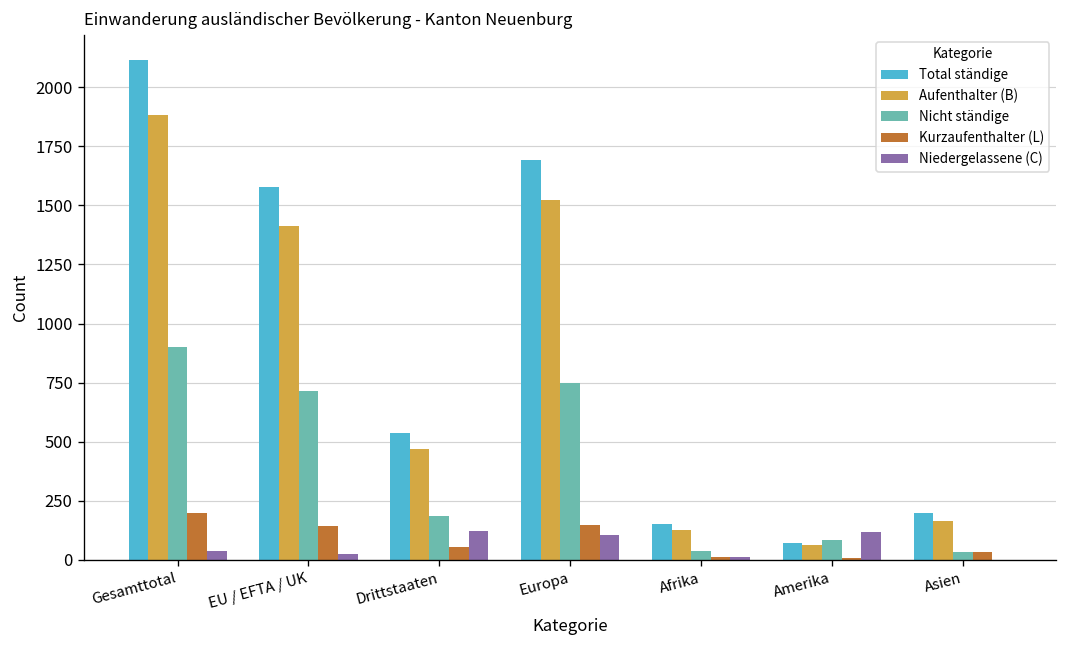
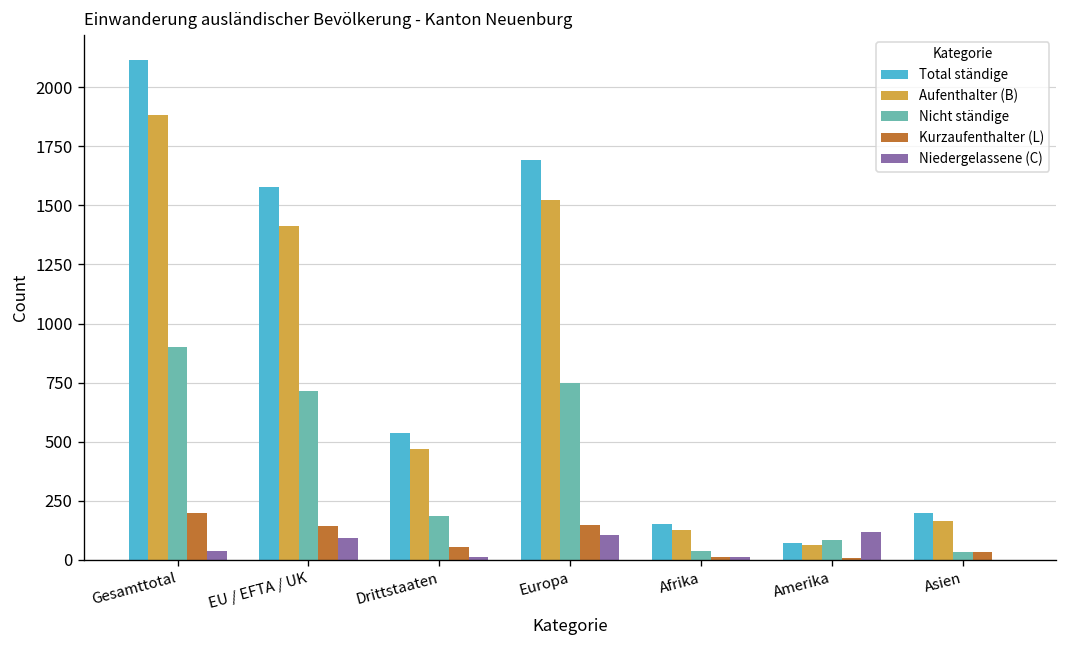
Niedergelassene (C), EU / EFTA / UK: 20 -> 90
Niedergelassene (C), Drittstaaten: 120 -> 10
